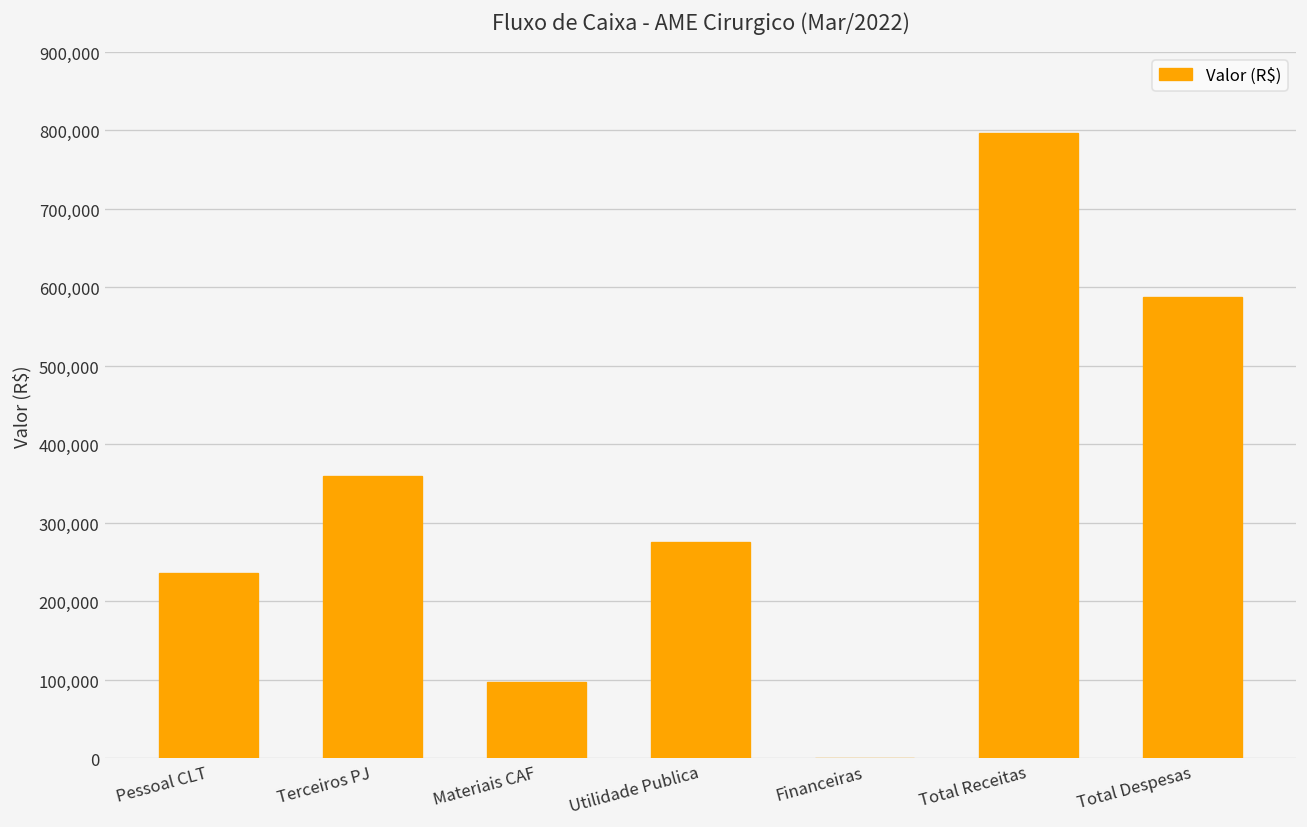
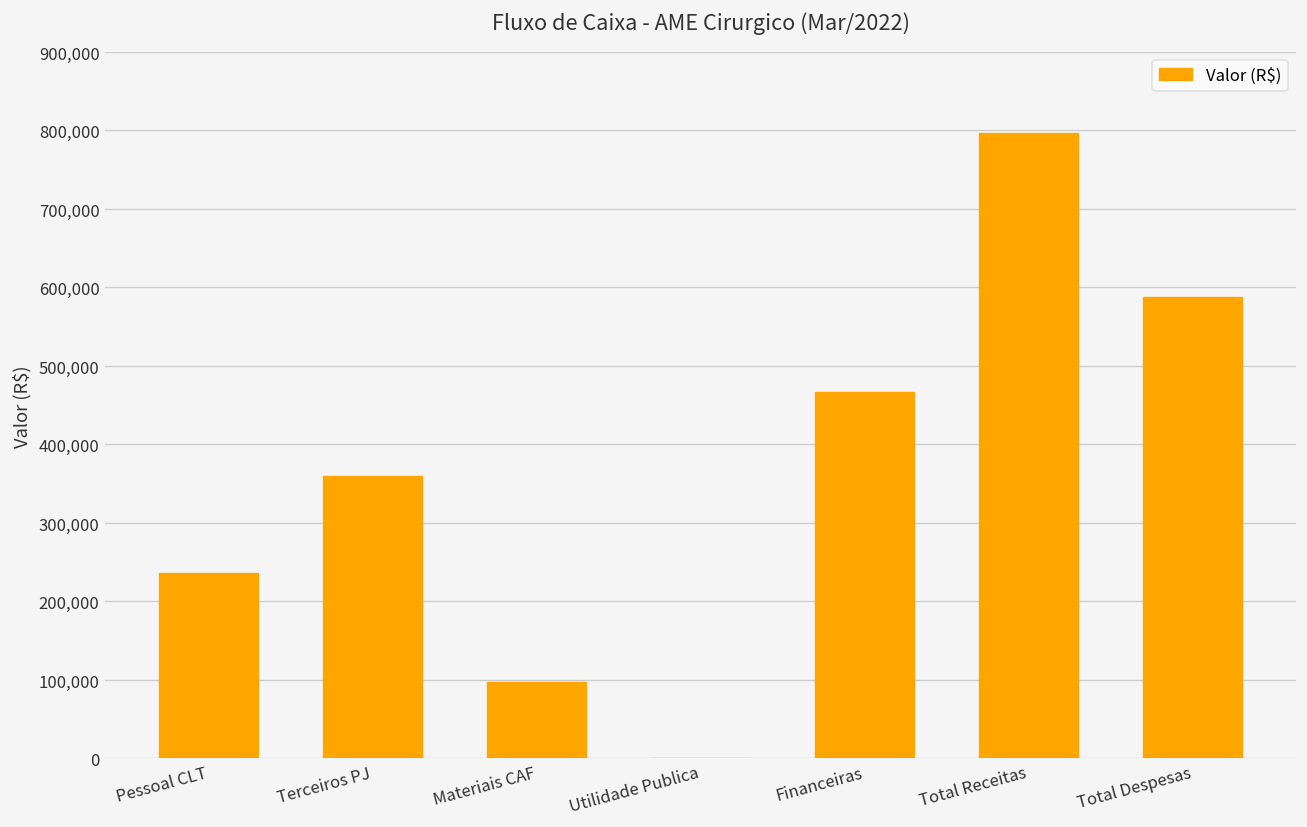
Utilidade Publica: 280,000 -> 0
Financeiras: 0 -> 470,000
